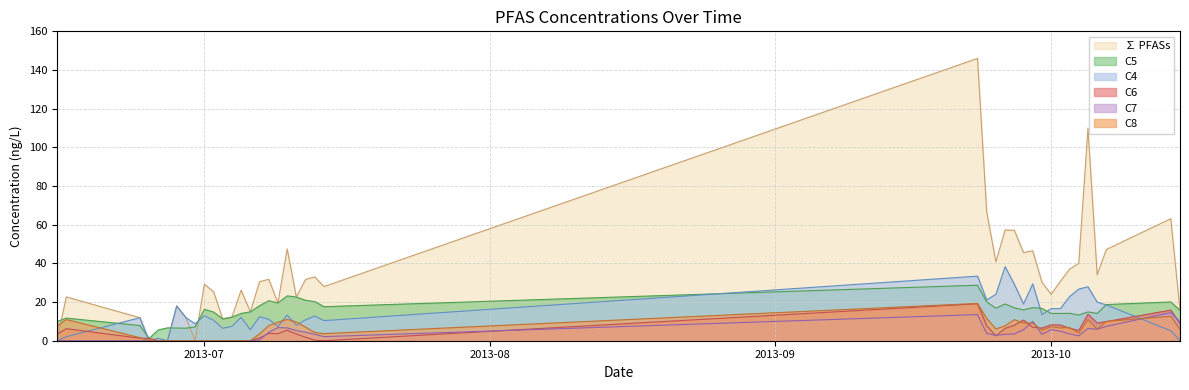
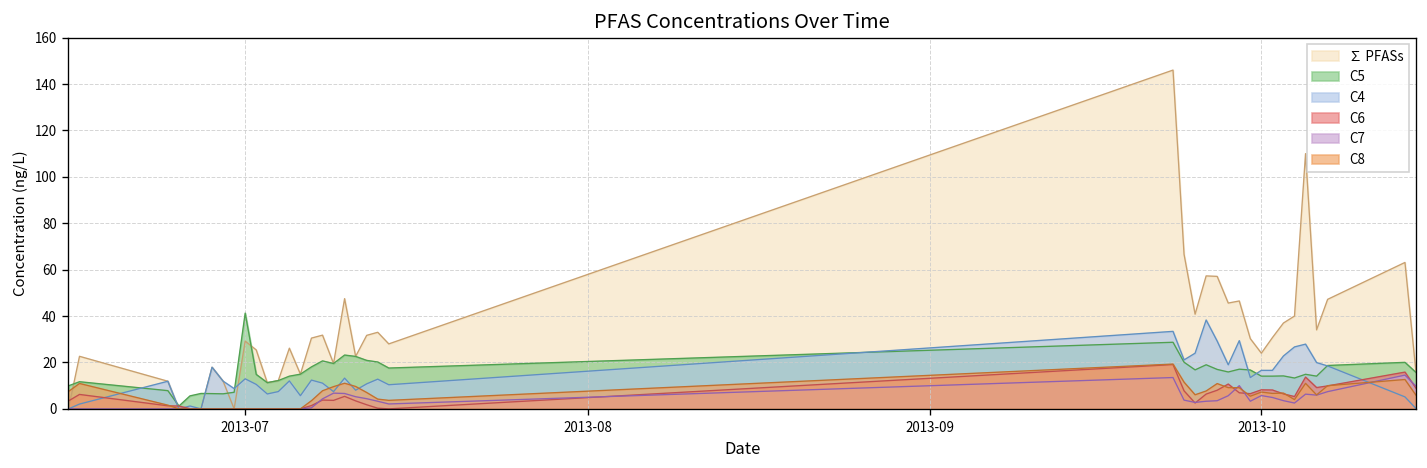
C5, 2013-07: 16 -> 41
